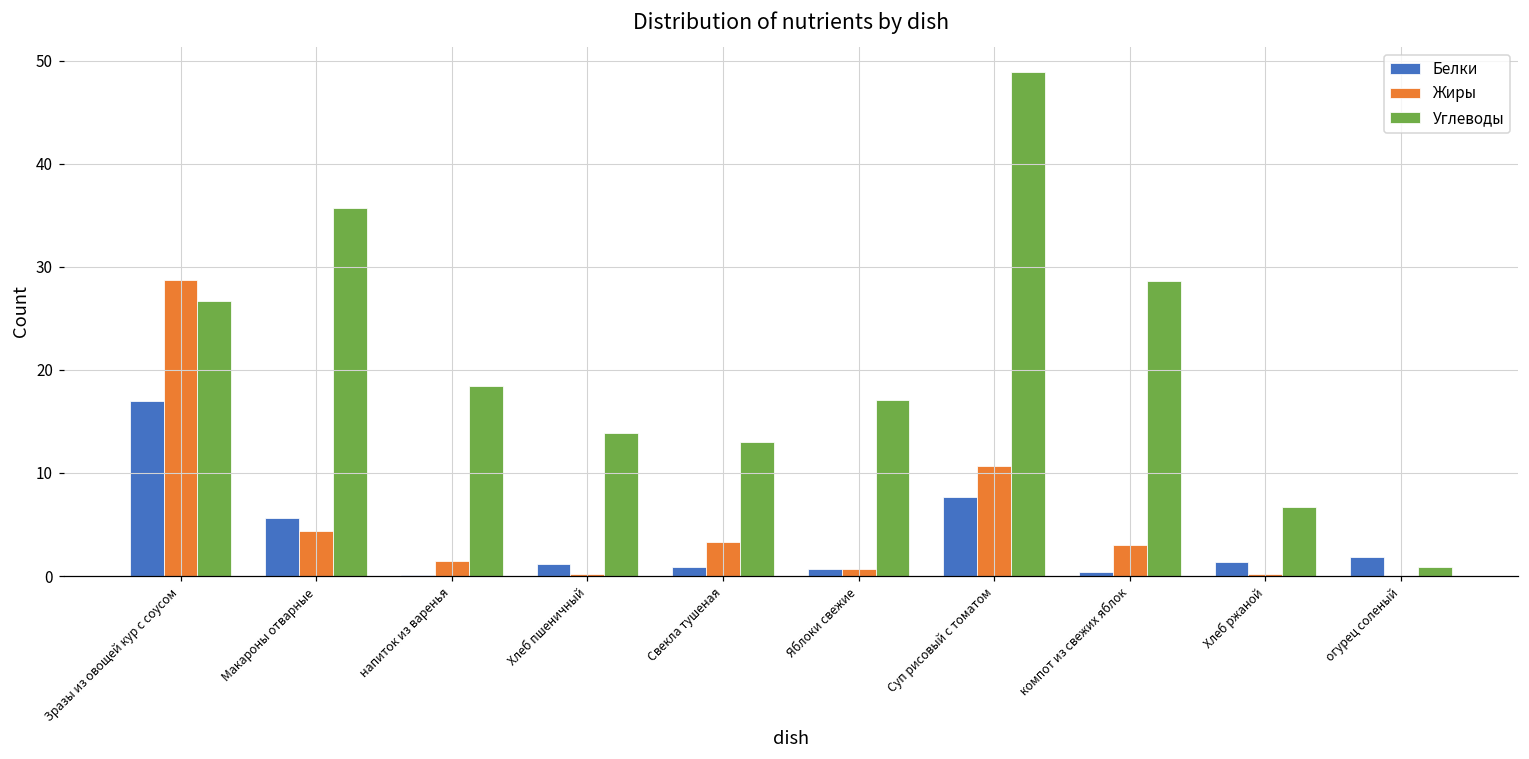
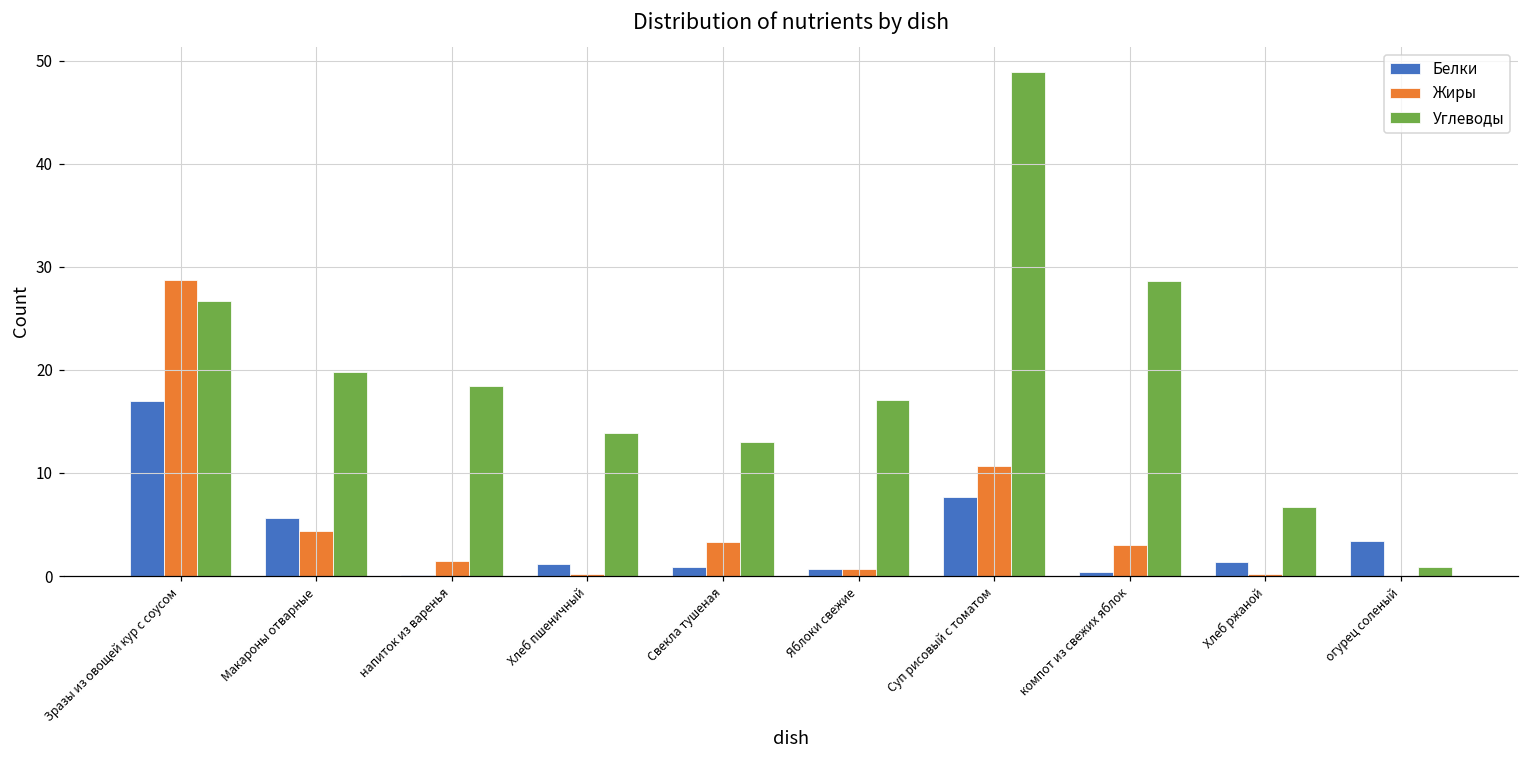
Углеводы, Макароны отварные: 36 -> 20
Белки, огурец соленый: 2 -> 3
